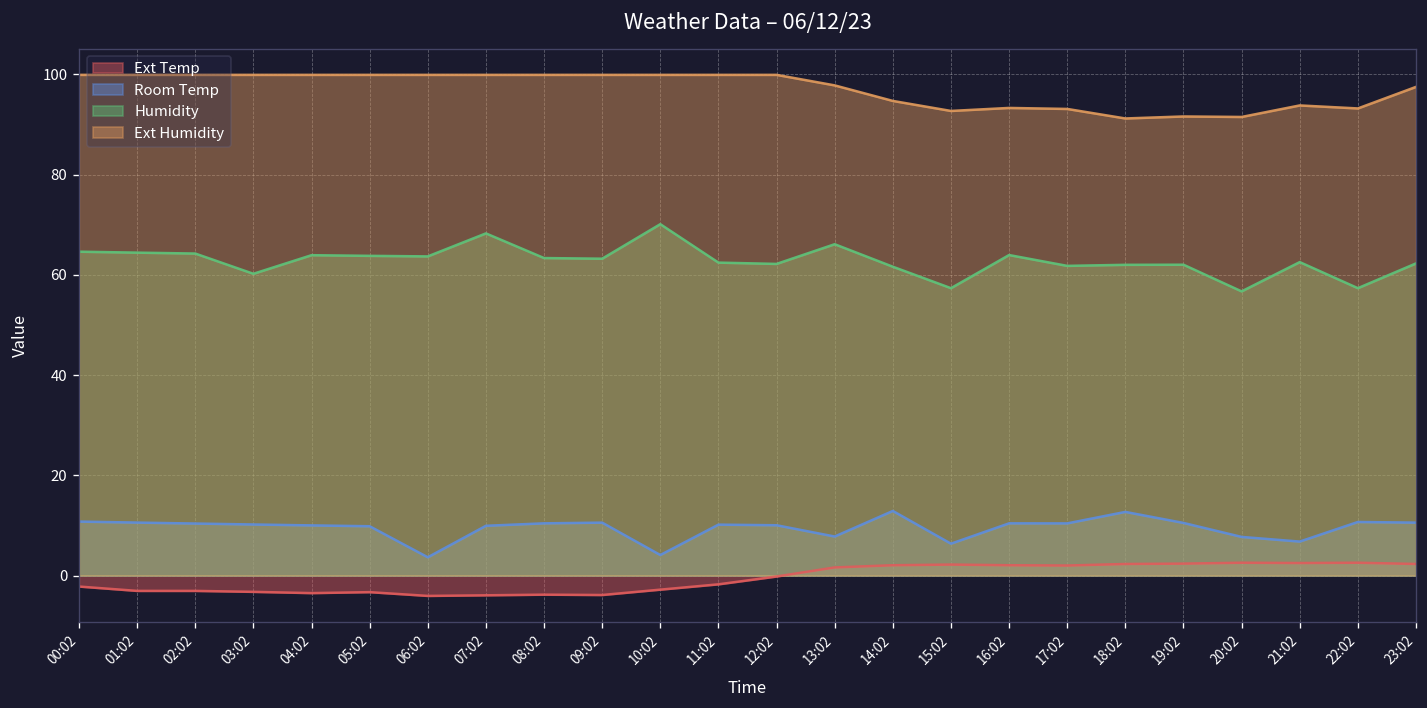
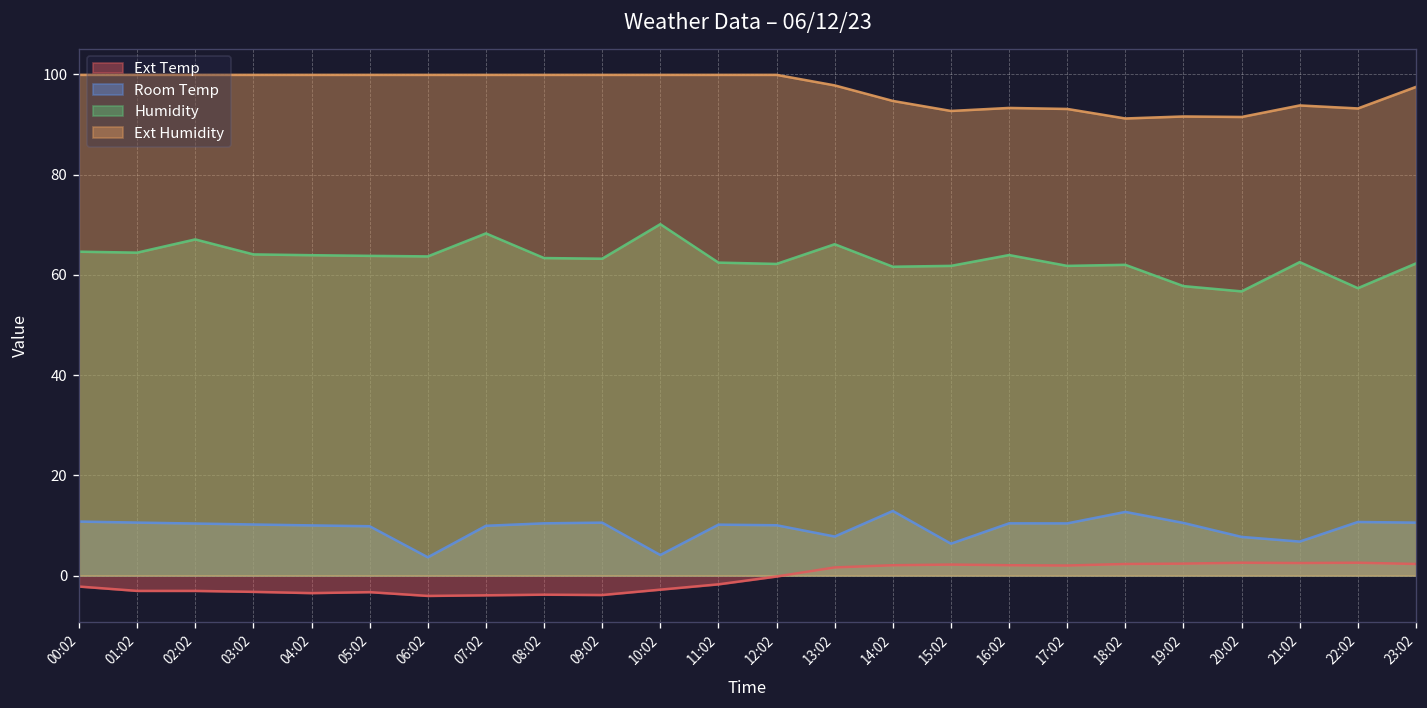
Humidity, 02:02: 64 -> 67
Humidity, 03:02: 60 -> 64
Humidity, 15:02: 57 -> 62
Humidity, 19:02: 62 -> 58
